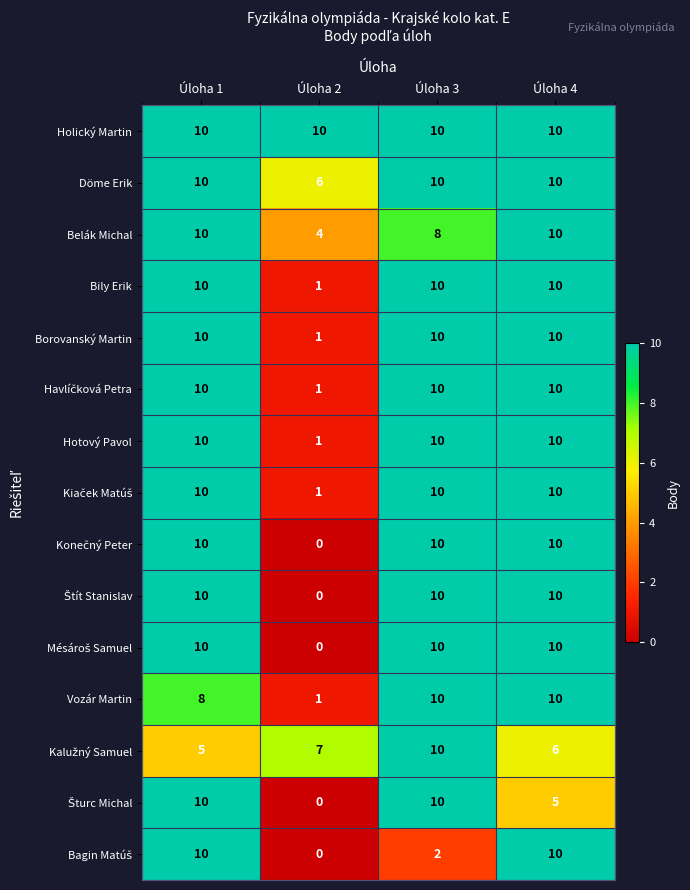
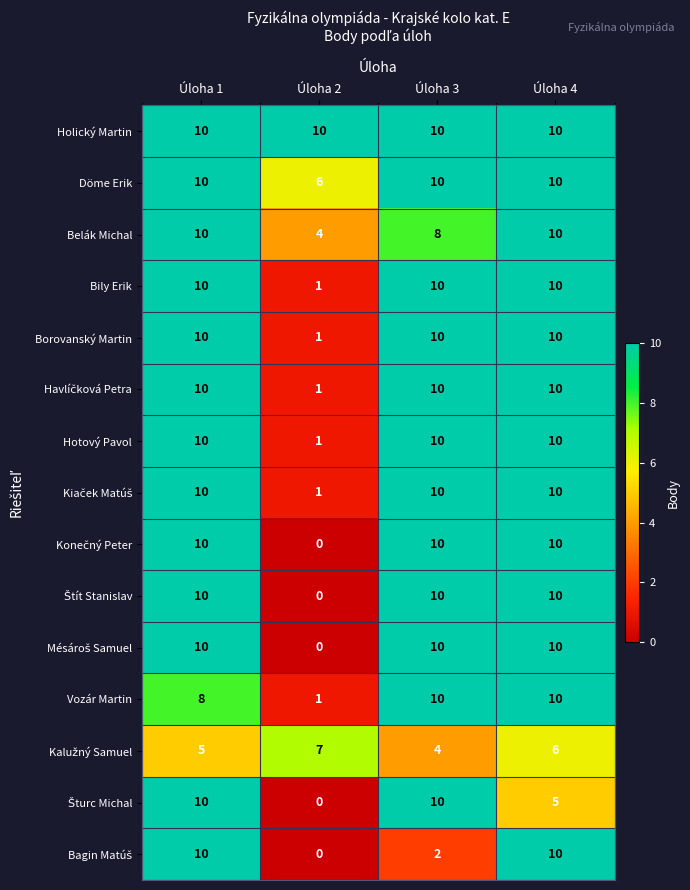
Kalužný Samuel, Úloha 3: 10 -> 4
